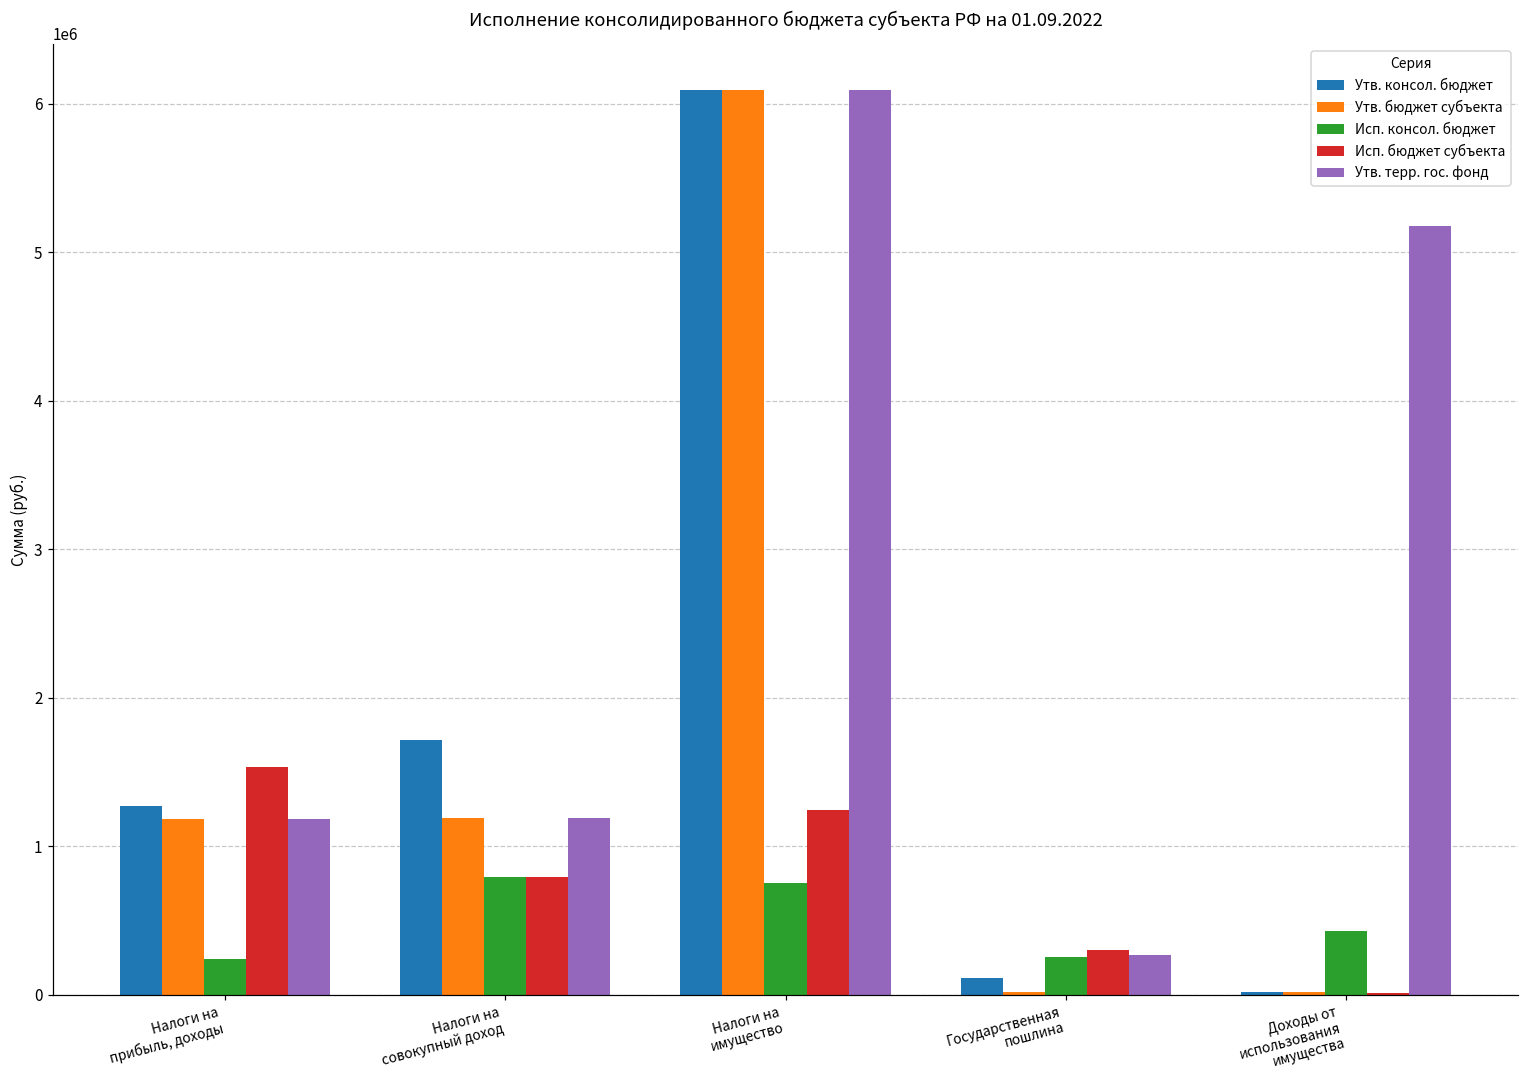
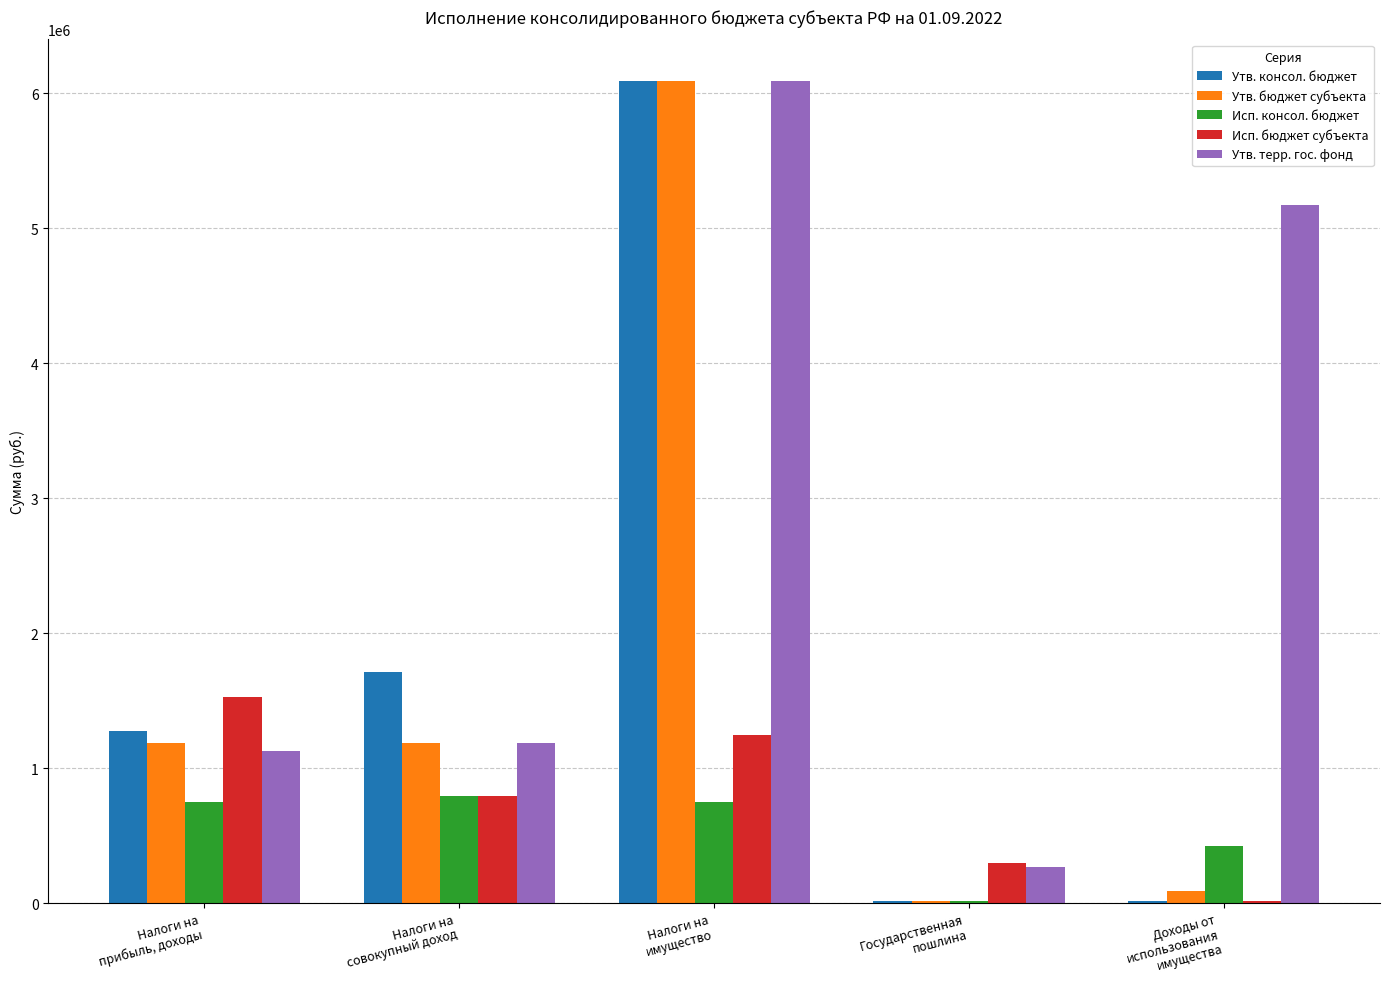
Исп. консол. бюджет, Налоги на прибыль, доходы: 240000 -> 750000
Утв. терр. гос. фонд, Налоги на прибыль, доходы: 1180000 -> 1120000
Утв. консол. бюджет, Государственная пошлина: 110000 -> 20000
Исп. консол. бюджет, Государственная пошлина: 250000 -> 20000
Утв. бюджет субъекта, Доходы от использования имущества: 20000 -> 90000
